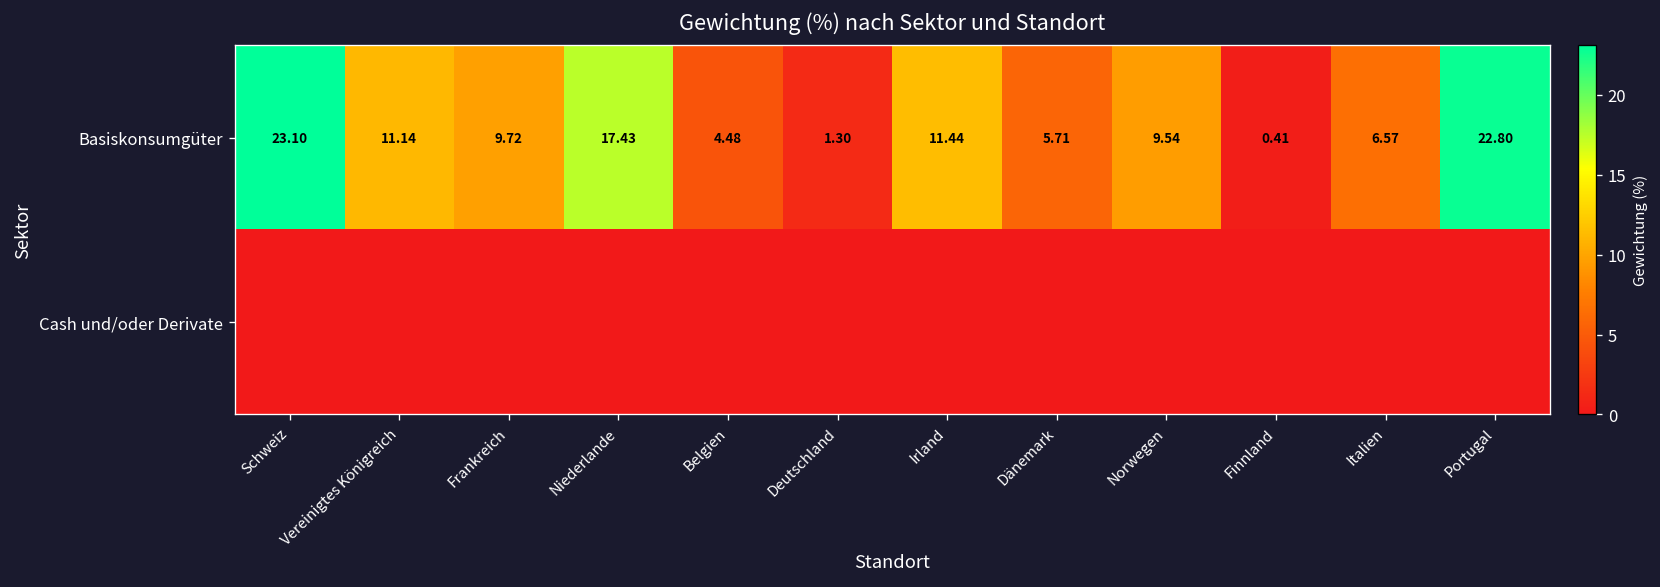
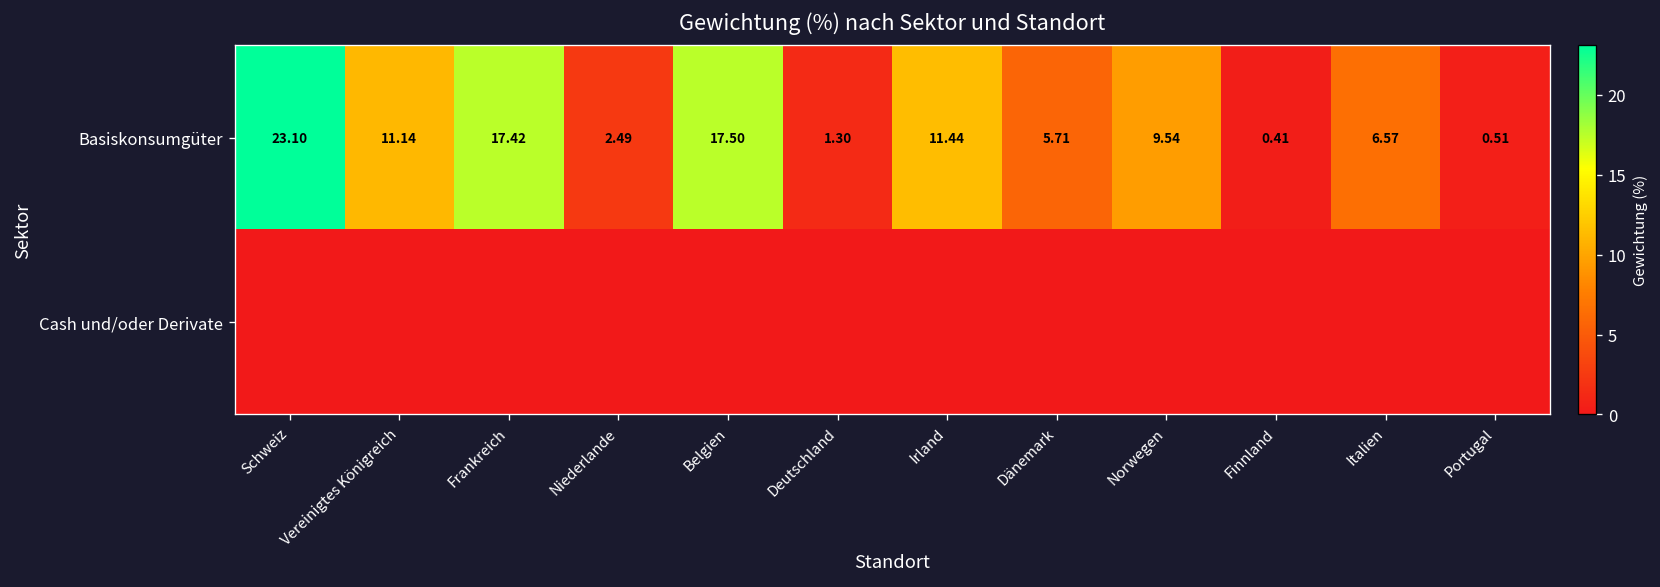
Basiskonsumgüter, Frankreich: 9.72 -> 17.42
Basiskonsumgüter, Niederlande: 17.43 -> 2.49
Basiskonsumgüter, Belgien: 4.48 -> 17.50
Basiskonsumgüter, Portugal: 22.80 -> 0.51
